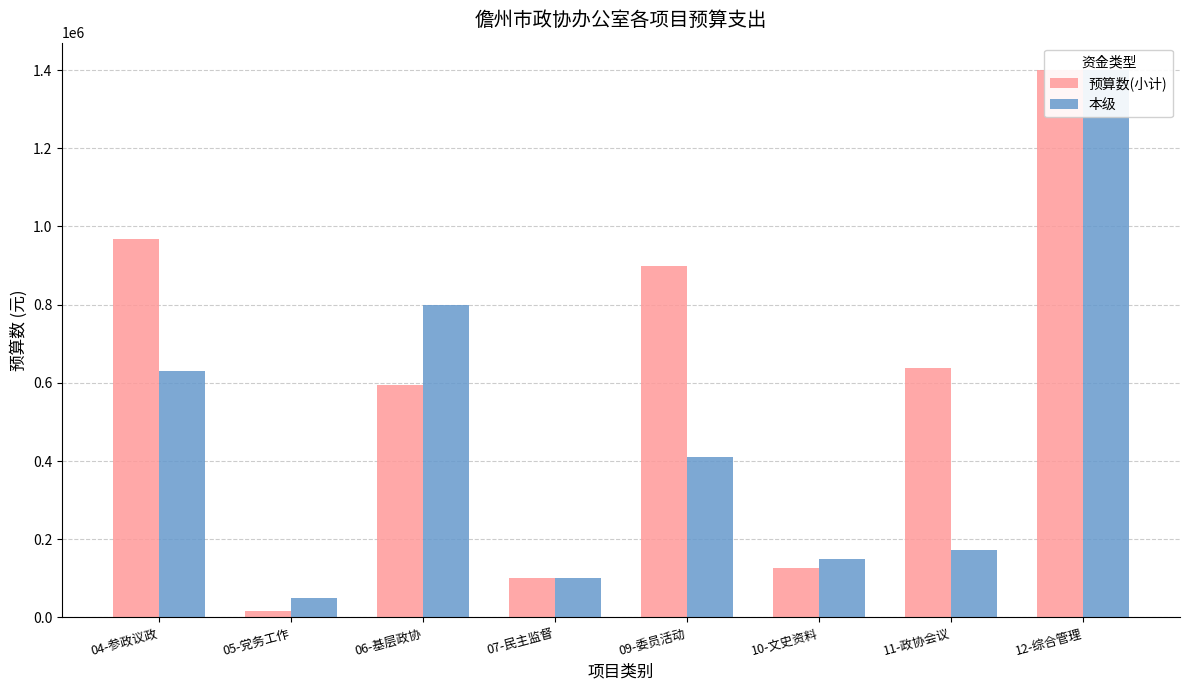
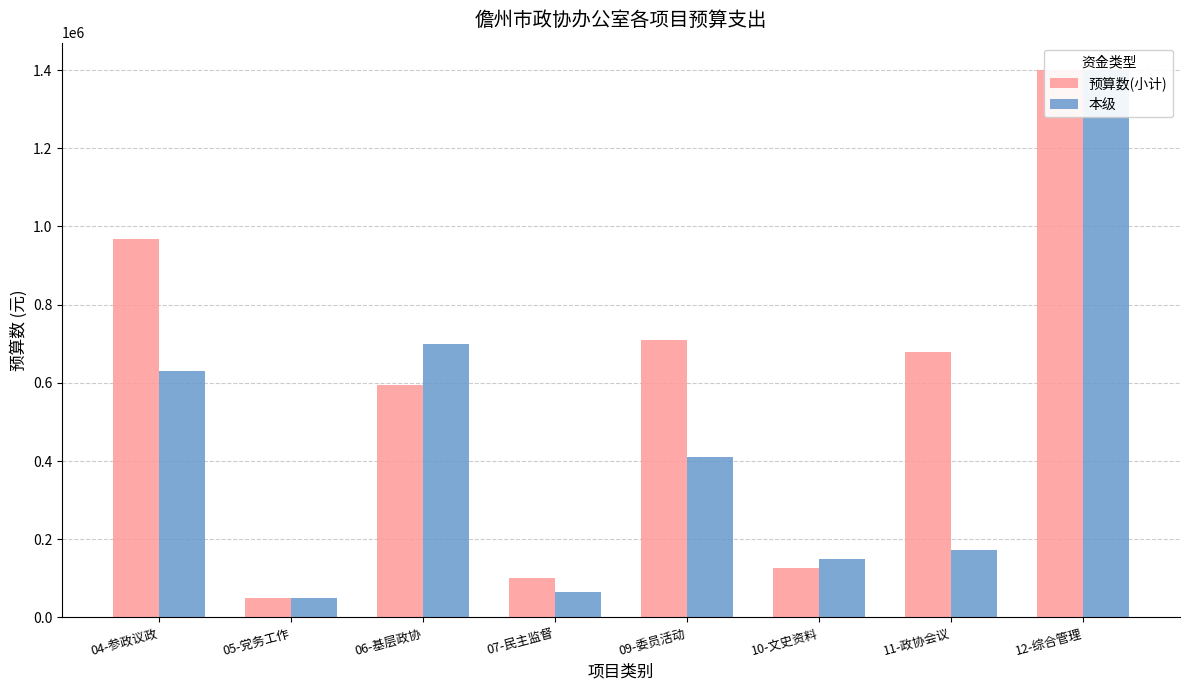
预算数(小计), 05-党务工作: 20000 -> 50000
本级, 06-基层政协: 800000 -> 700000
本级, 07-民主监督: 100000 -> 70000
预算数(小计), 09-委员活动: 900000 -> 710000
预算数(小计), 11-政协会议: 640000 -> 680000
